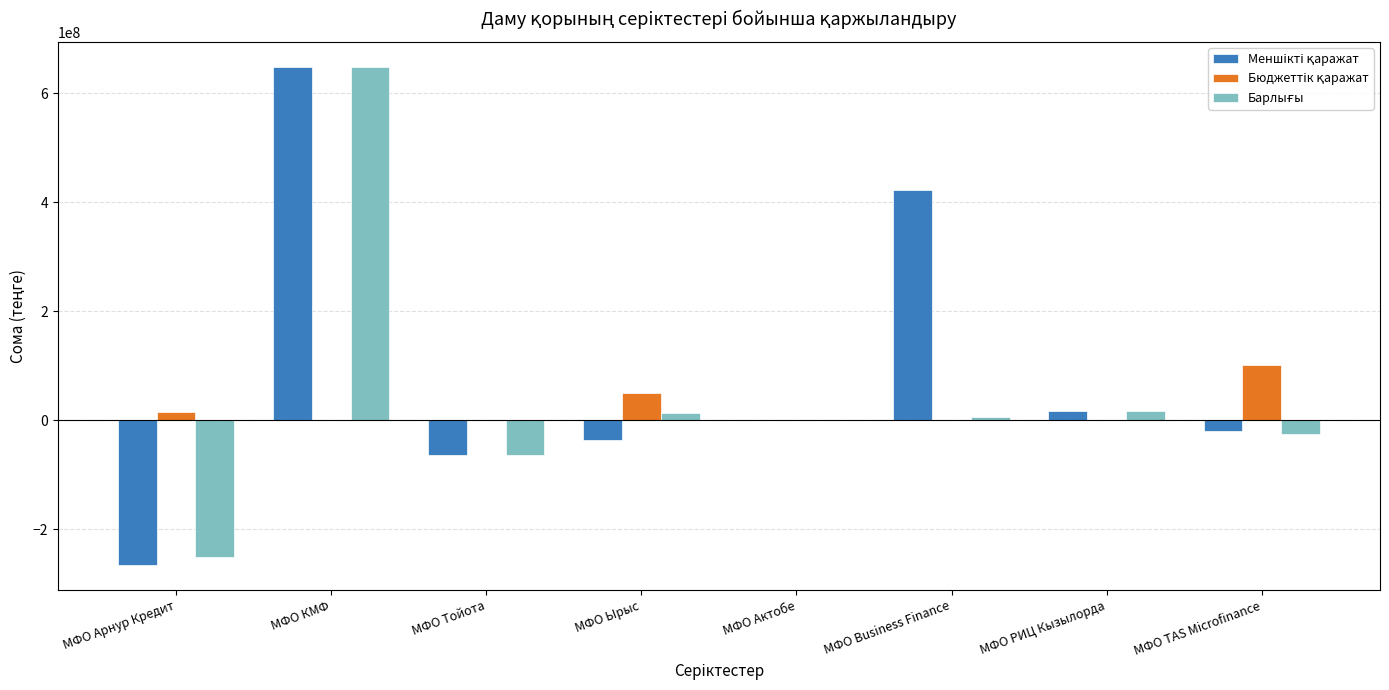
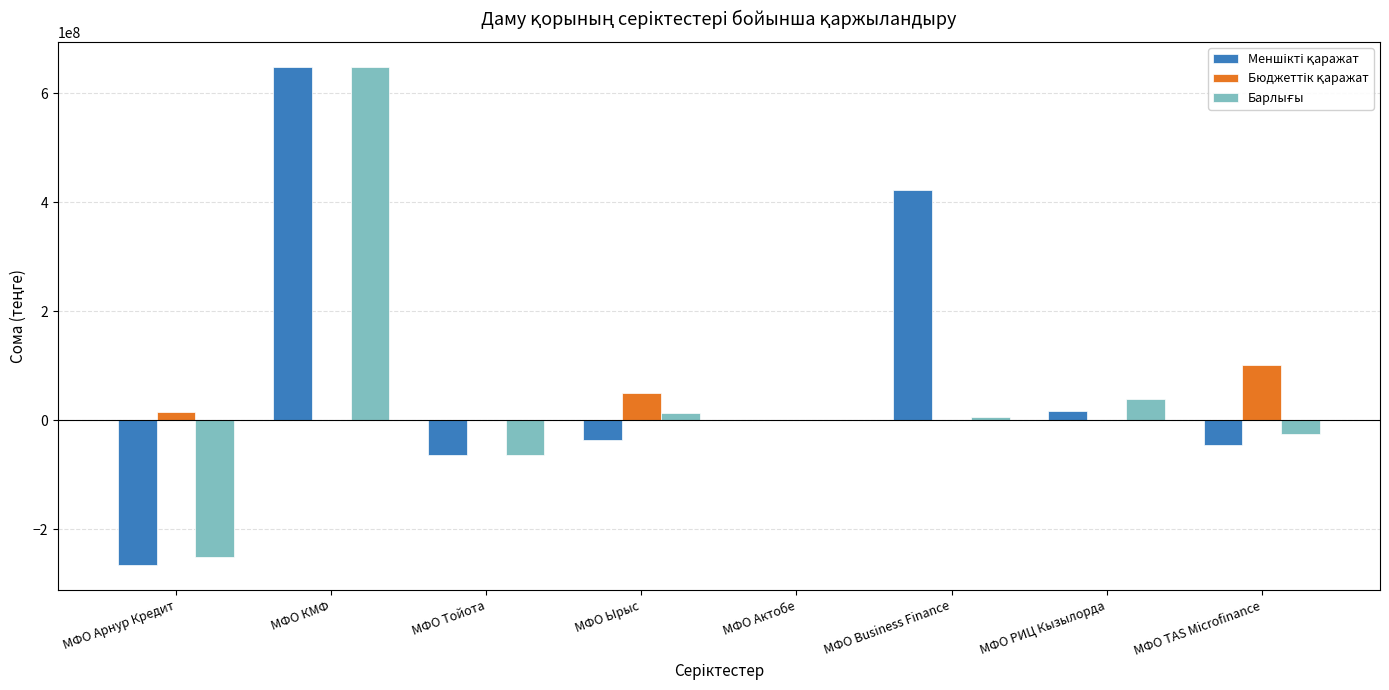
Барлығы, МФО РИЦ Кызылорда: 20000000 -> 40000000
Меншікті қаражат, МФО TAS Microfinance: -20000000 -> -40000000
